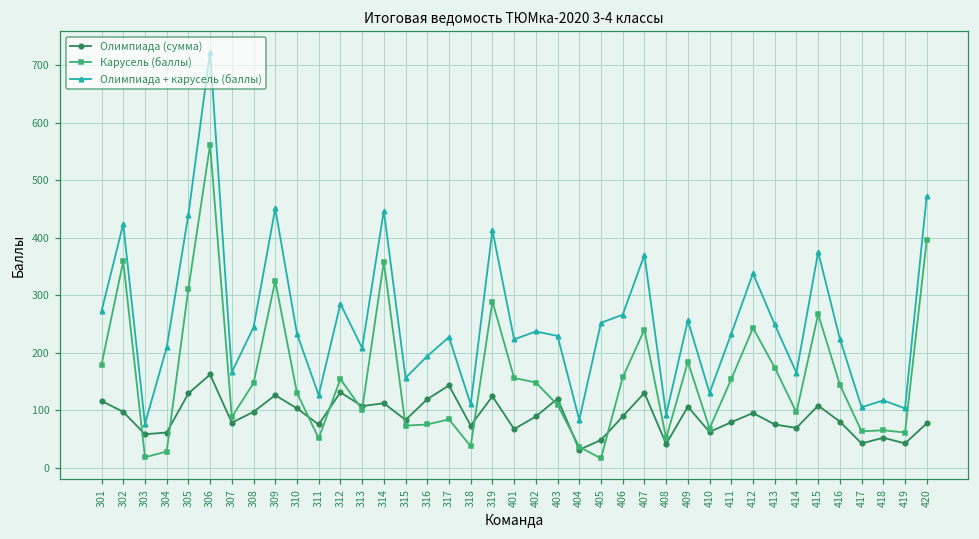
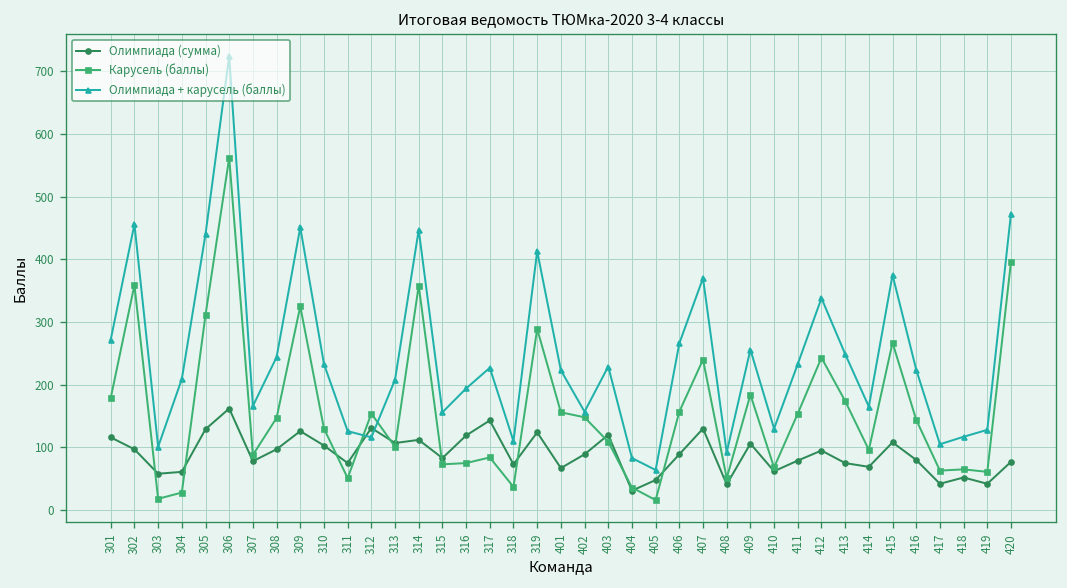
Олимпиада + карусель (баллы), 302: 420 -> 460
Олимпиада + карусель (баллы), 303: 80 -> 100
Олимпиада + карусель (баллы), 312: 290 -> 120
Олимпиада + карусель (баллы), 402: 240 -> 160
Олимпиада + карусель (баллы), 405: 250 -> 60
Олимпиада + карусель (баллы), 419: 100 -> 130
